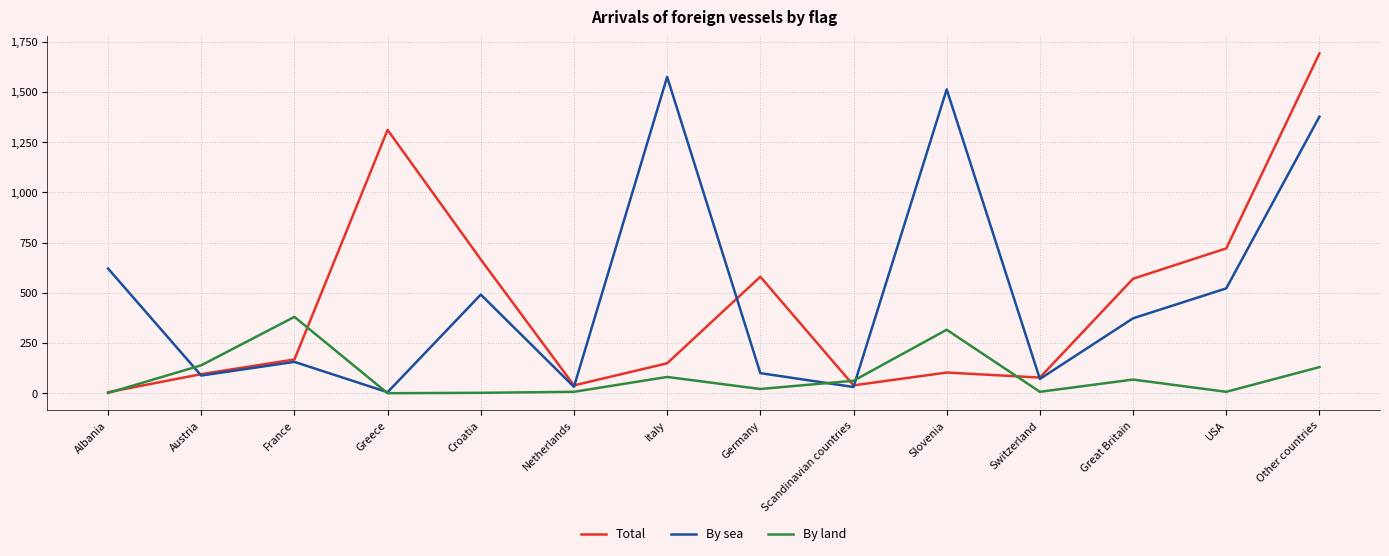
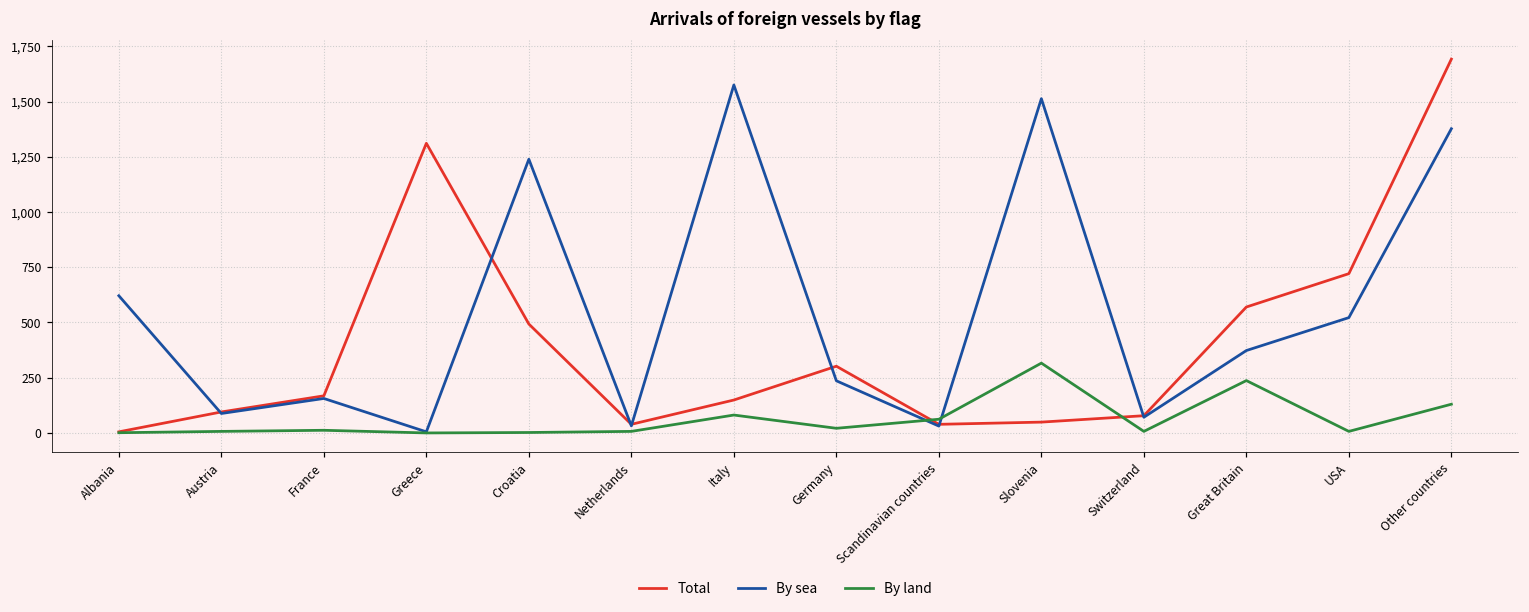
By land, Austria: 140 -> 10
By land, France: 380 -> 10
Total, Croatia: 670 -> 490
By sea, Croatia: 490 -> 1,240
Total, Germany: 580 -> 300
By sea, Germany: 100 -> 240
Total, Slovenia: 100 -> 50
By land, Great Britain: 70 -> 240
